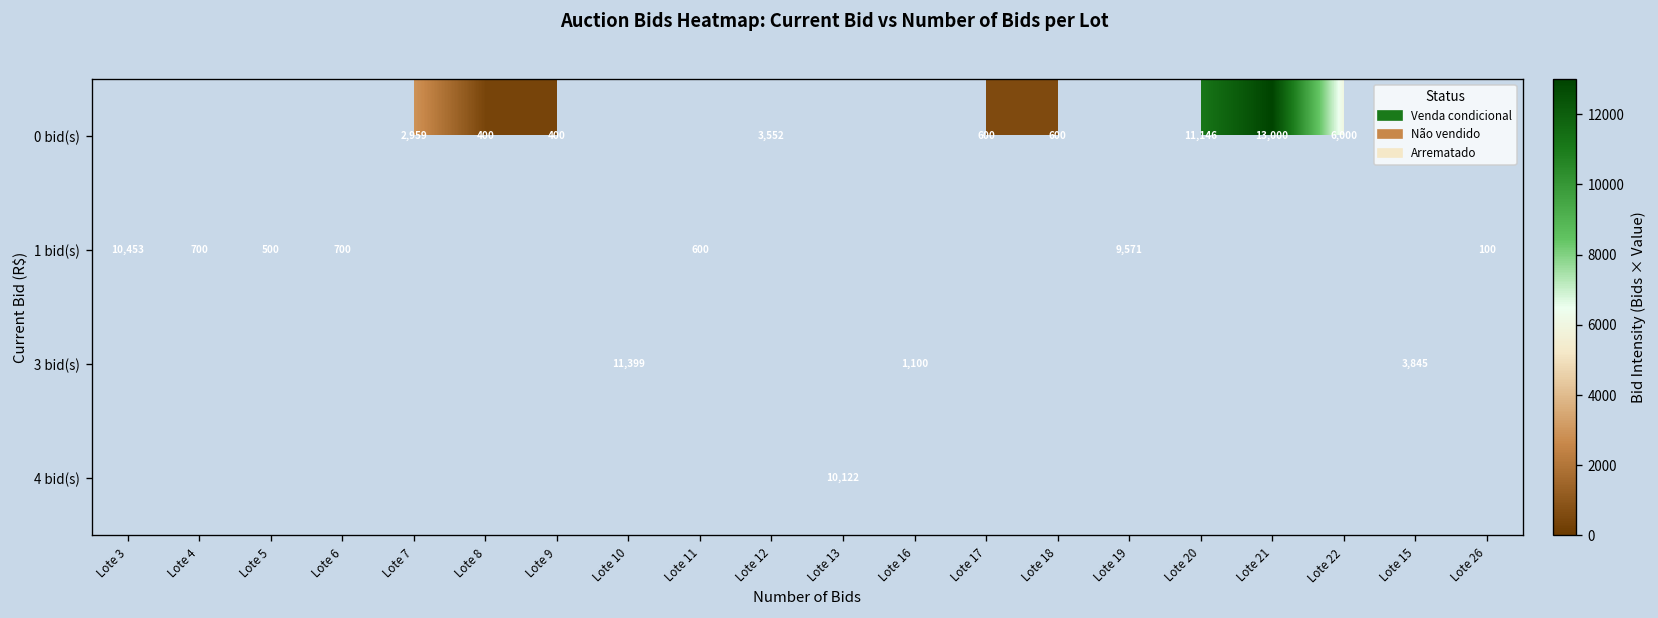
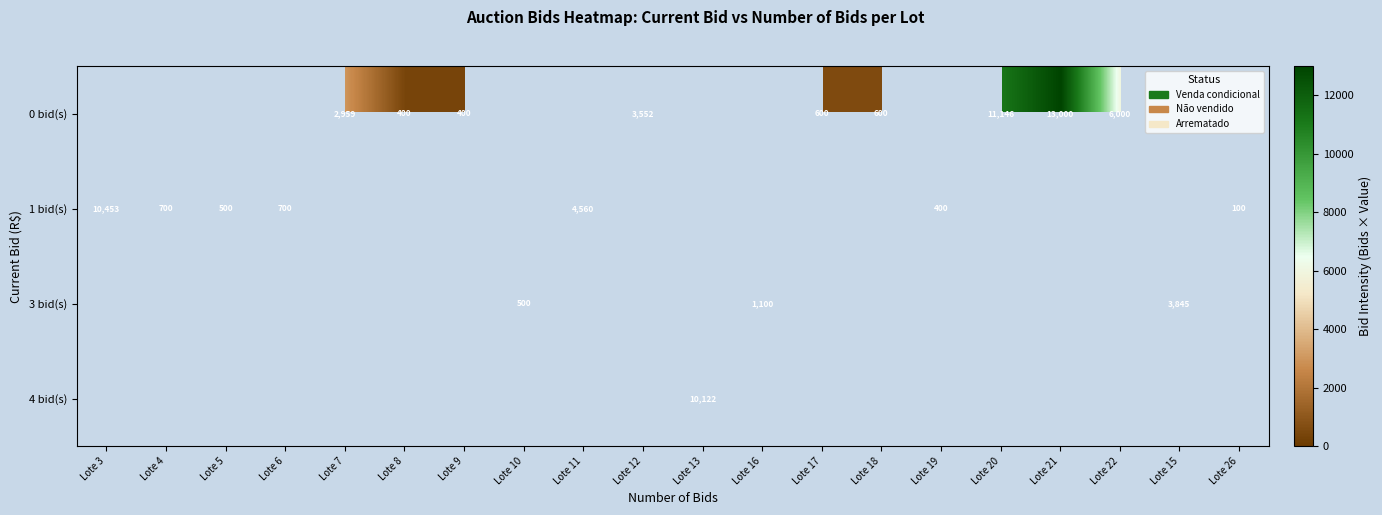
1 bid(s), Lote 11: 600 -> 4,560
1 bid(s), Lote 19: 9,571 -> 400
3 bid(s), Lote 10: 11,399 -> 500
